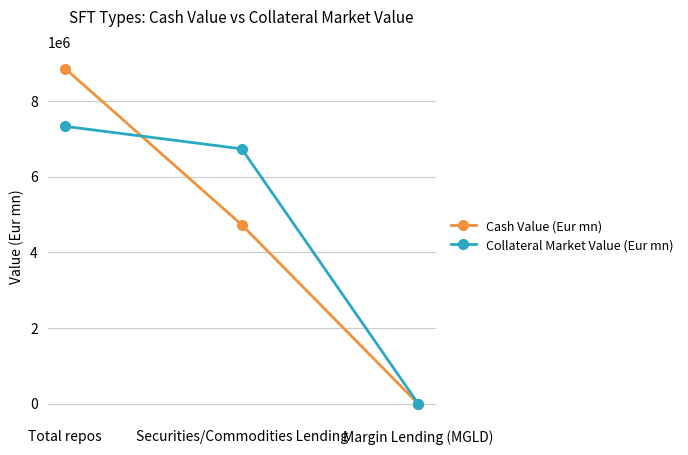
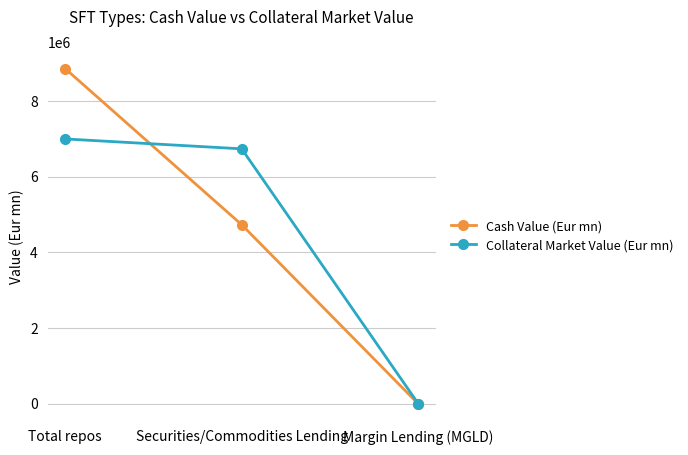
Collateral Market Value (Eur mn), Total repos: 7300000 -> 7000000
